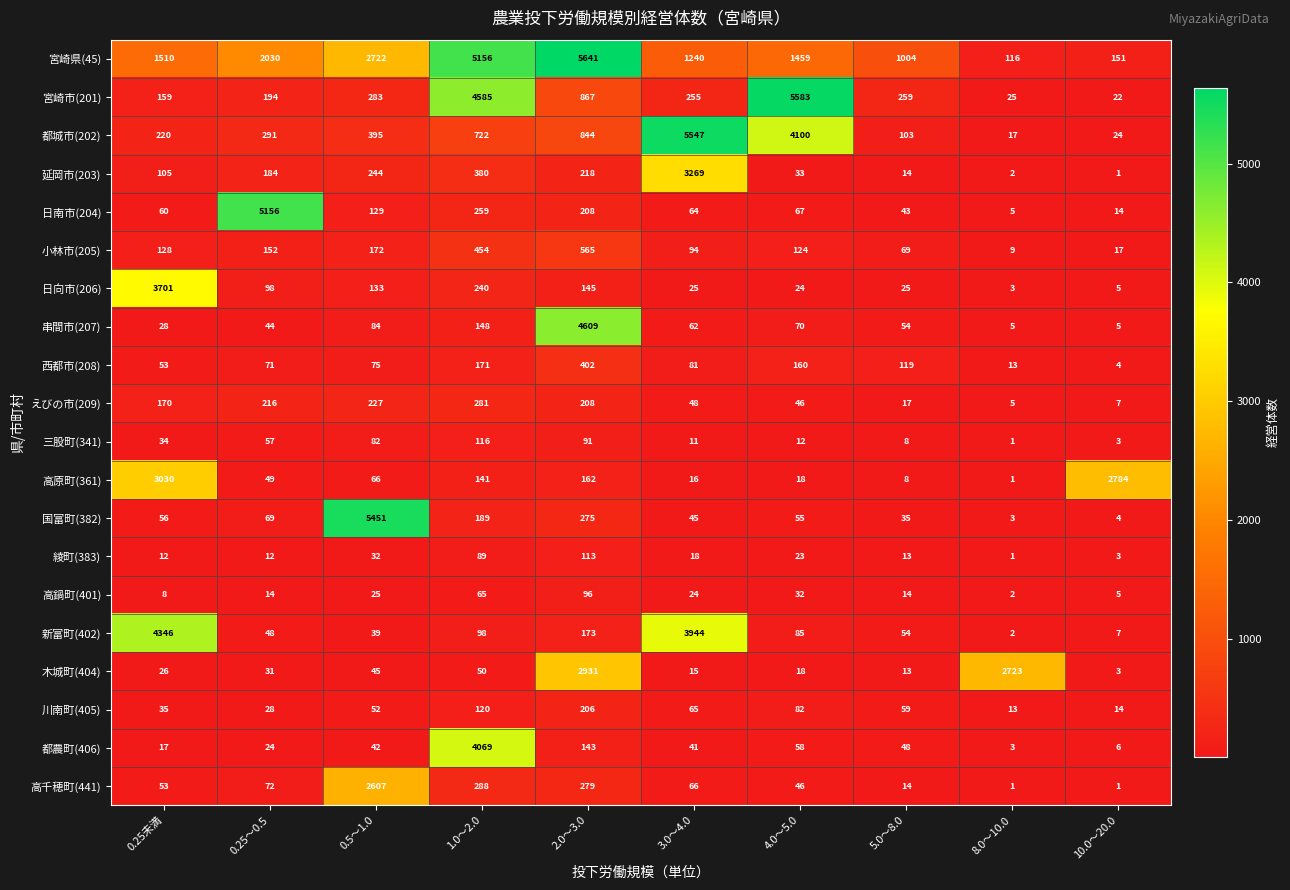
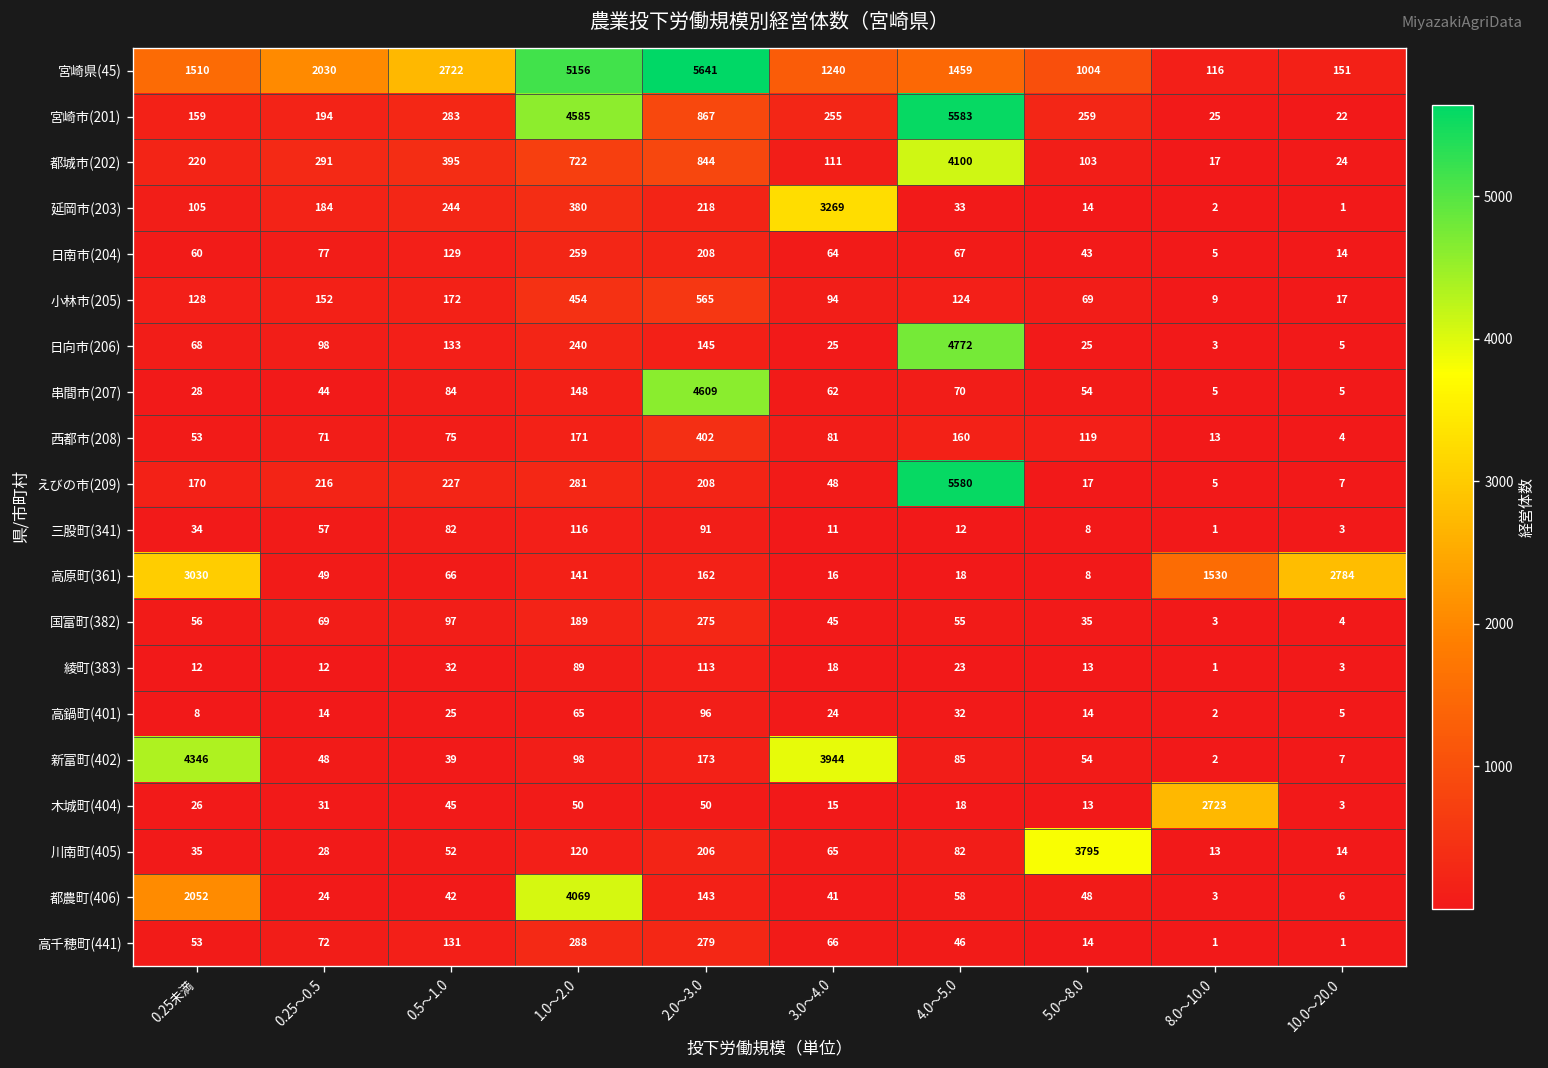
都城市(202), 3.0～4.0: 5547 -> 111
日南市(204), 0.25～0.5: 5156 -> 77
日向市(206), 0.25未満: 3701 -> 68
日向市(206), 4.0～5.0: 24 -> 4772
えびの市(209), 4.0～5.0: 46 -> 5580
高原町(361), 8.0～10.0: 1 -> 1530
国富町(382), 0.5～1.0: 5451 -> 97
木城町(404), 2.0～3.0: 2931 -> 50
川南町(405), 5.0～8.0: 59 -> 3795
都農町(406), 0.25未満: 17 -> 2052
高千穂町(441), 0.5～1.0: 2607 -> 131
